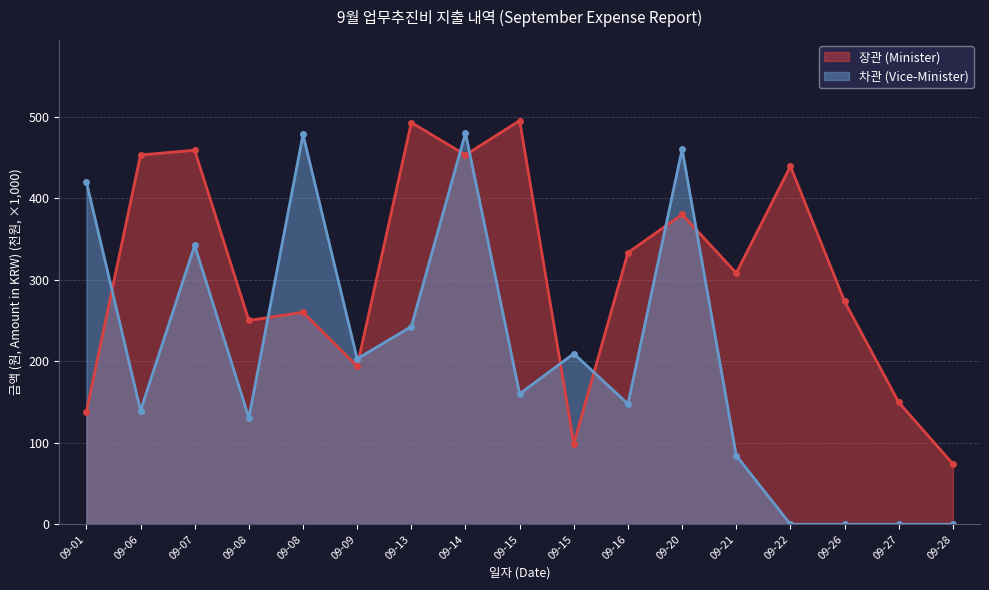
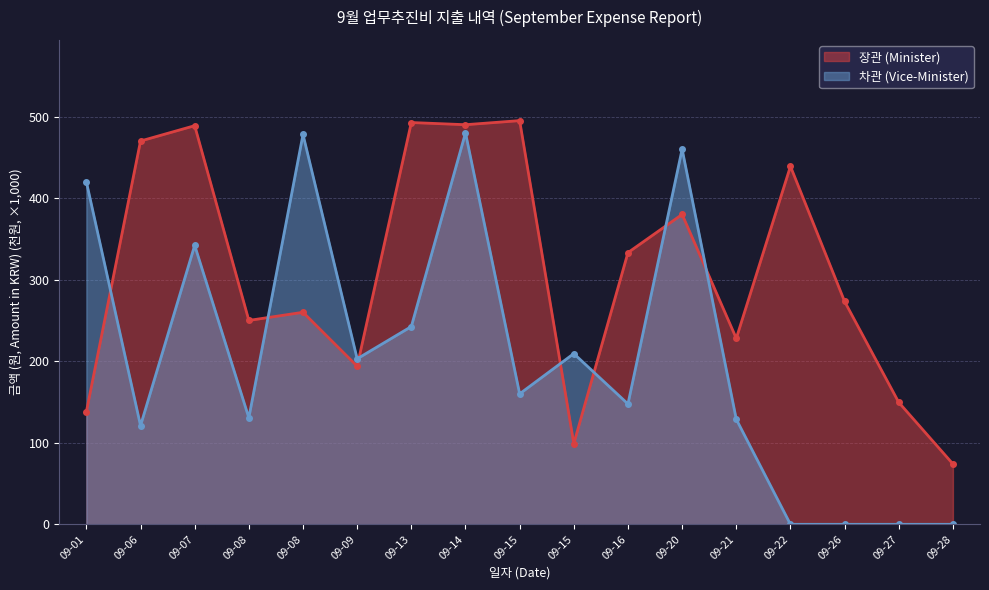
장관 (Minister), 09-06: 450 -> 470
차관 (Vice-Minister), 09-06: 140 -> 120
장관 (Minister), 09-07: 460 -> 490
장관 (Minister), 09-14: 450 -> 490
장관 (Minister), 09-21: 310 -> 230
차관 (Vice-Minister), 09-21: 80 -> 130
